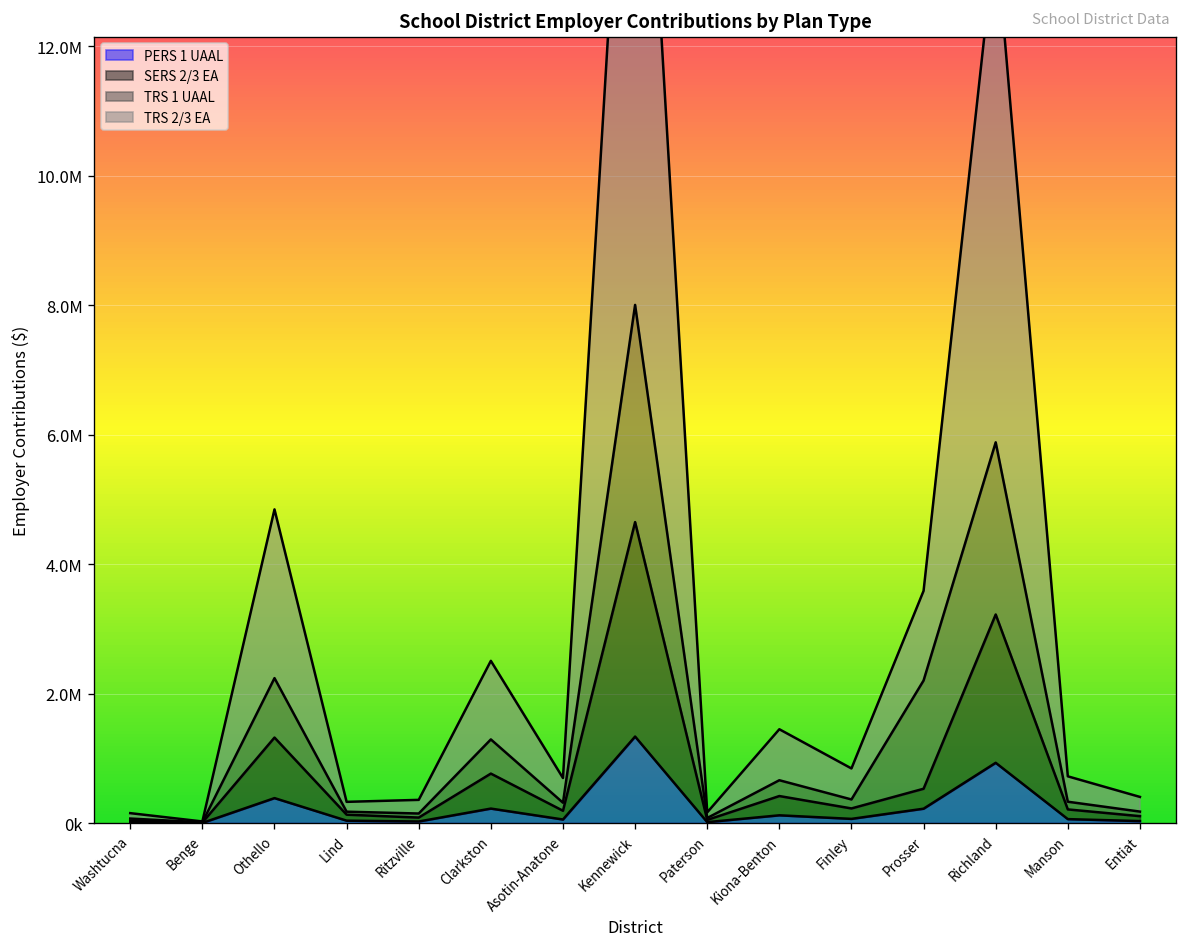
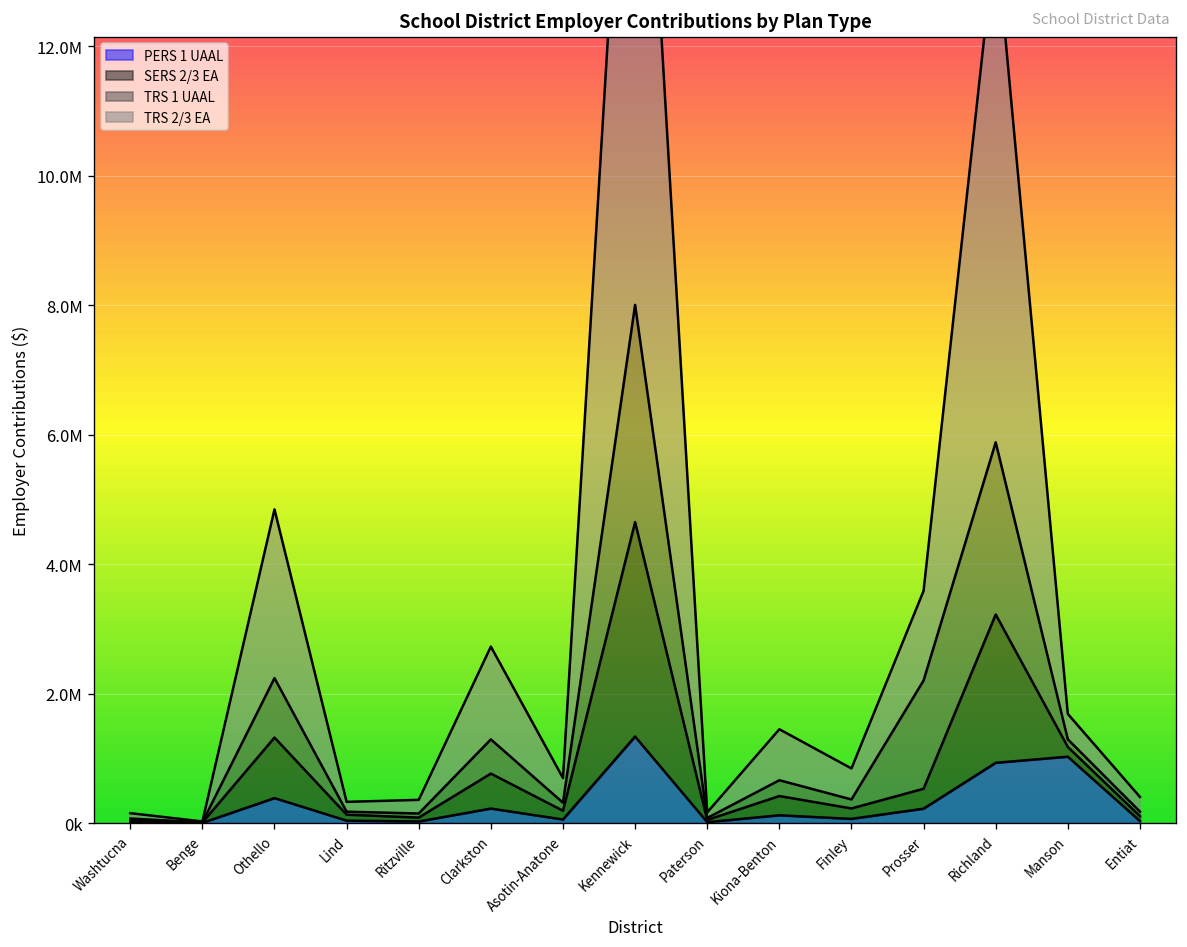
TRS 2/3 EA, Clarkston: 1200000 -> 1400000
PERS 1 UAAL, Manson: 100000 -> 1000000
